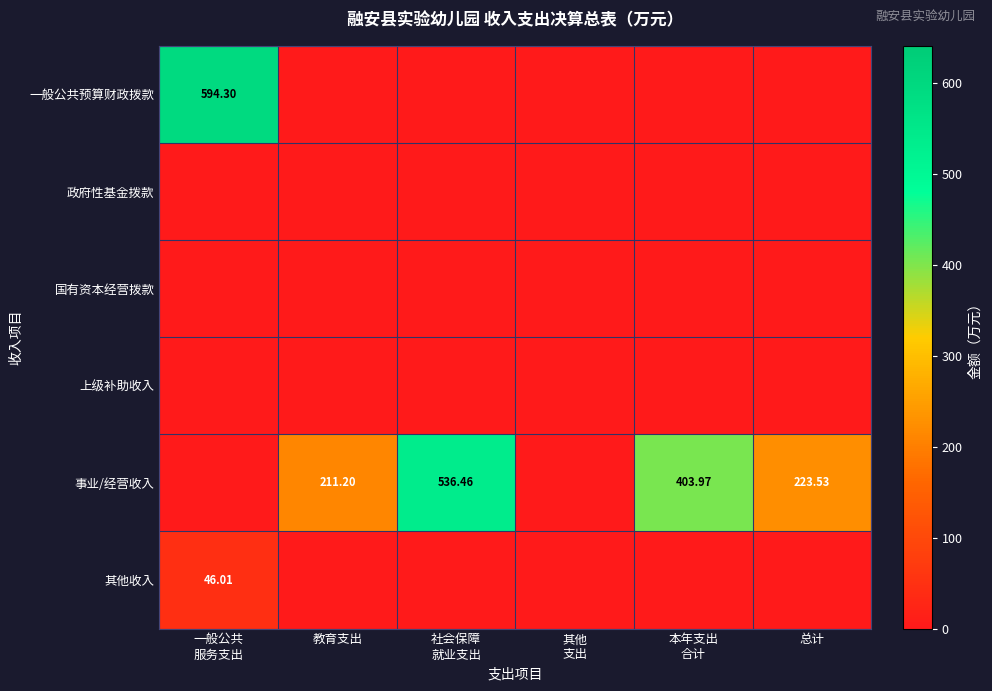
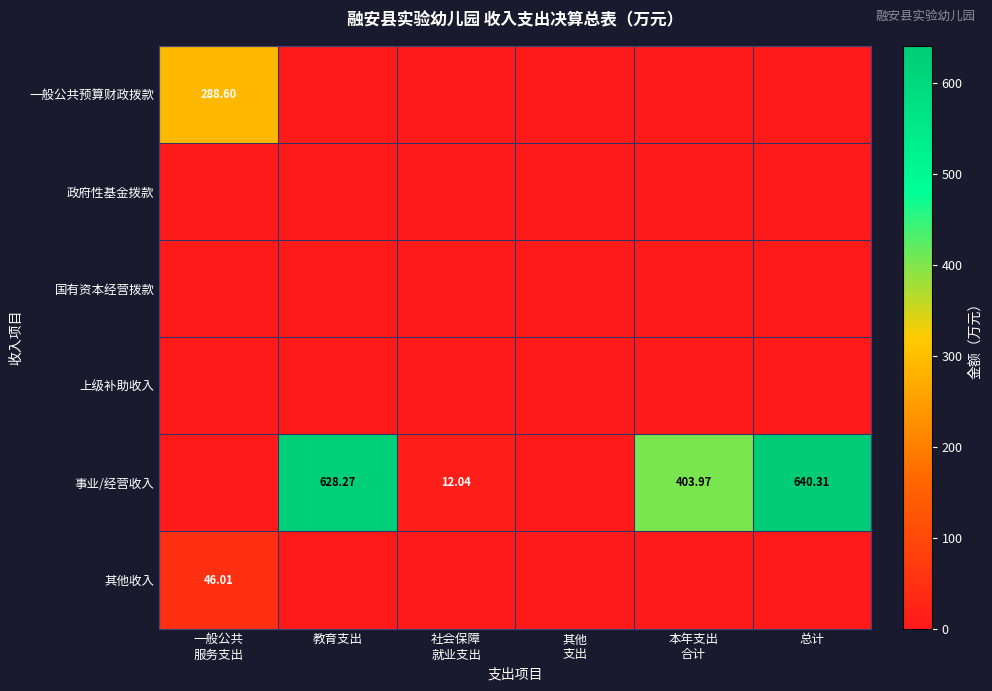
一般公共预算财政拨款, 一般公共 服务支出: 594.30 -> 288.60
事业/经营收入, 教育支出: 211.20 -> 628.27
事业/经营收入, 社会保障 就业支出: 536.46 -> 12.04
事业/经营收入, 总计: 223.53 -> 640.31
